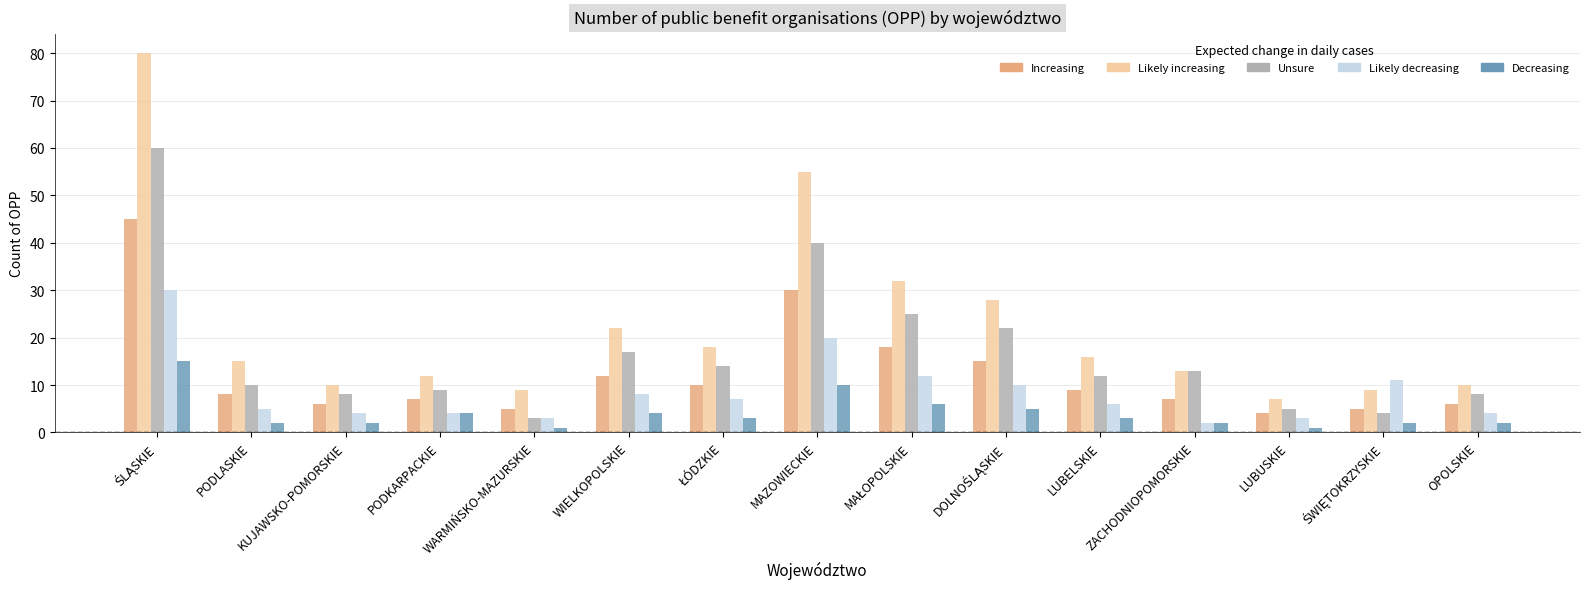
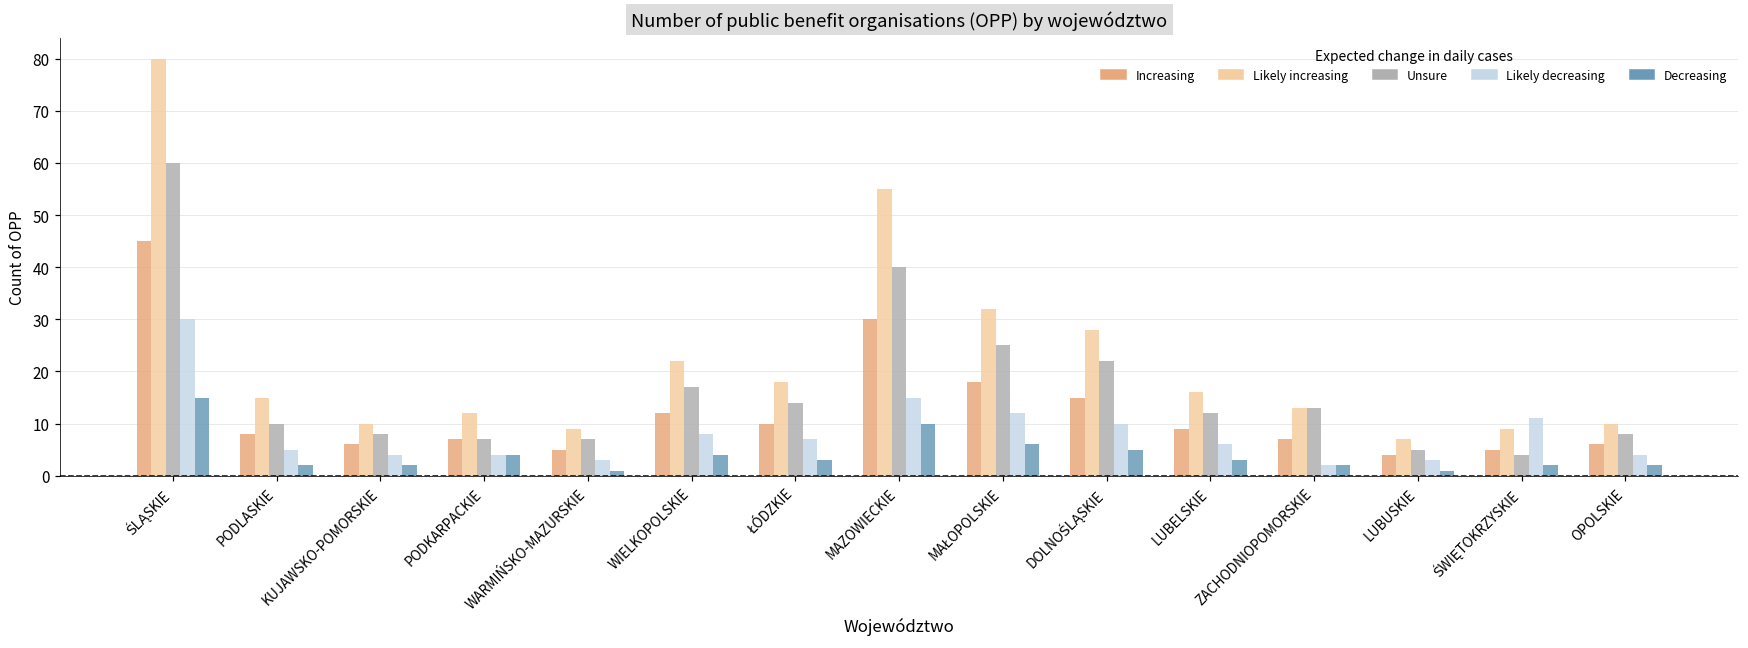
Unsure, PODKARPACKIE: 9 -> 7
Unsure, WARMIŃSKO-MAZURSKIE: 3 -> 7
Likely decreasing, MAZOWIECKIE: 20 -> 15
